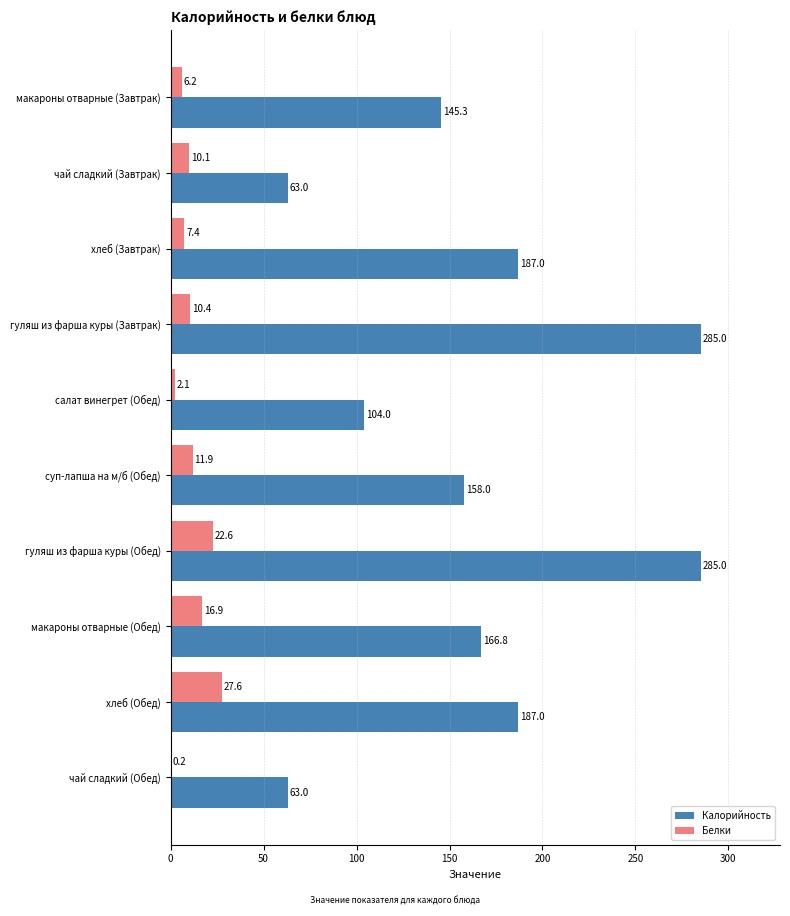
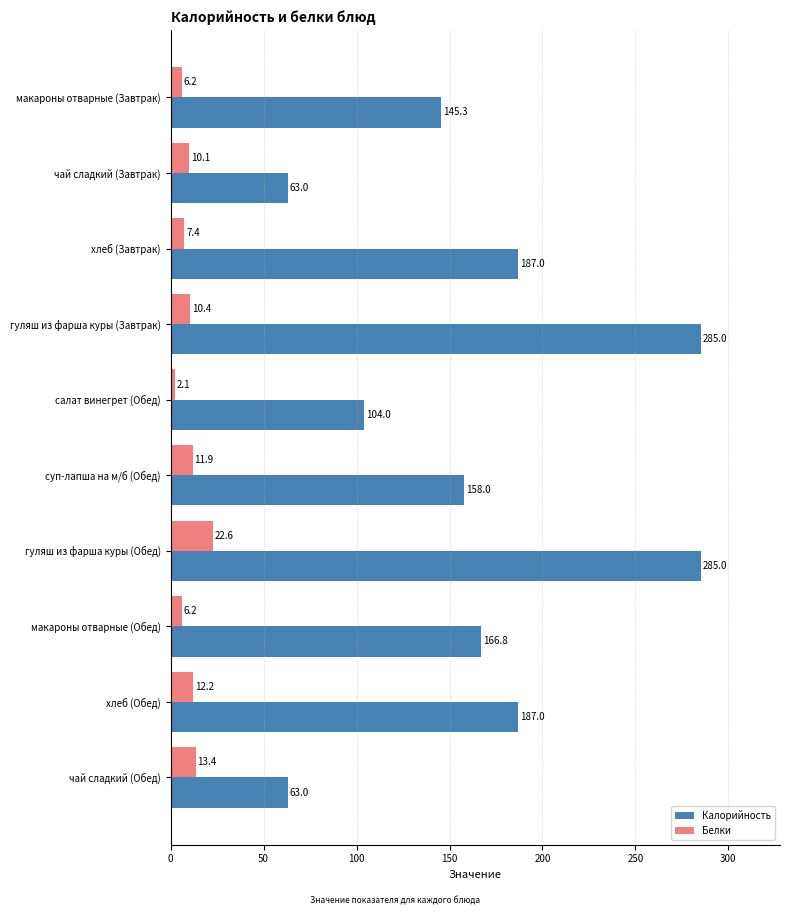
Белки, макароны отварные (Обед): 16.9 -> 6.2
Белки, хлеб (Обед): 27.6 -> 12.2
Белки, чай сладкий (Обед): 0.2 -> 13.4
